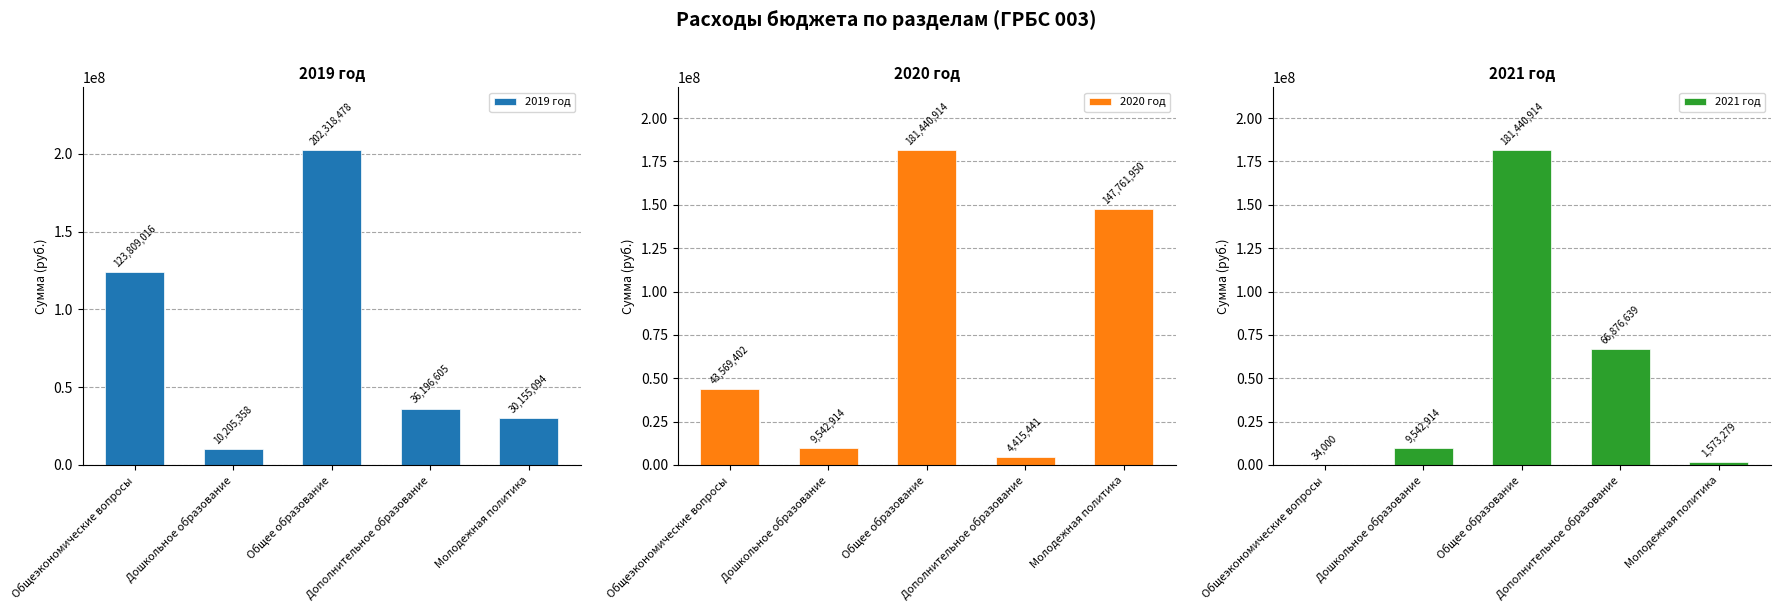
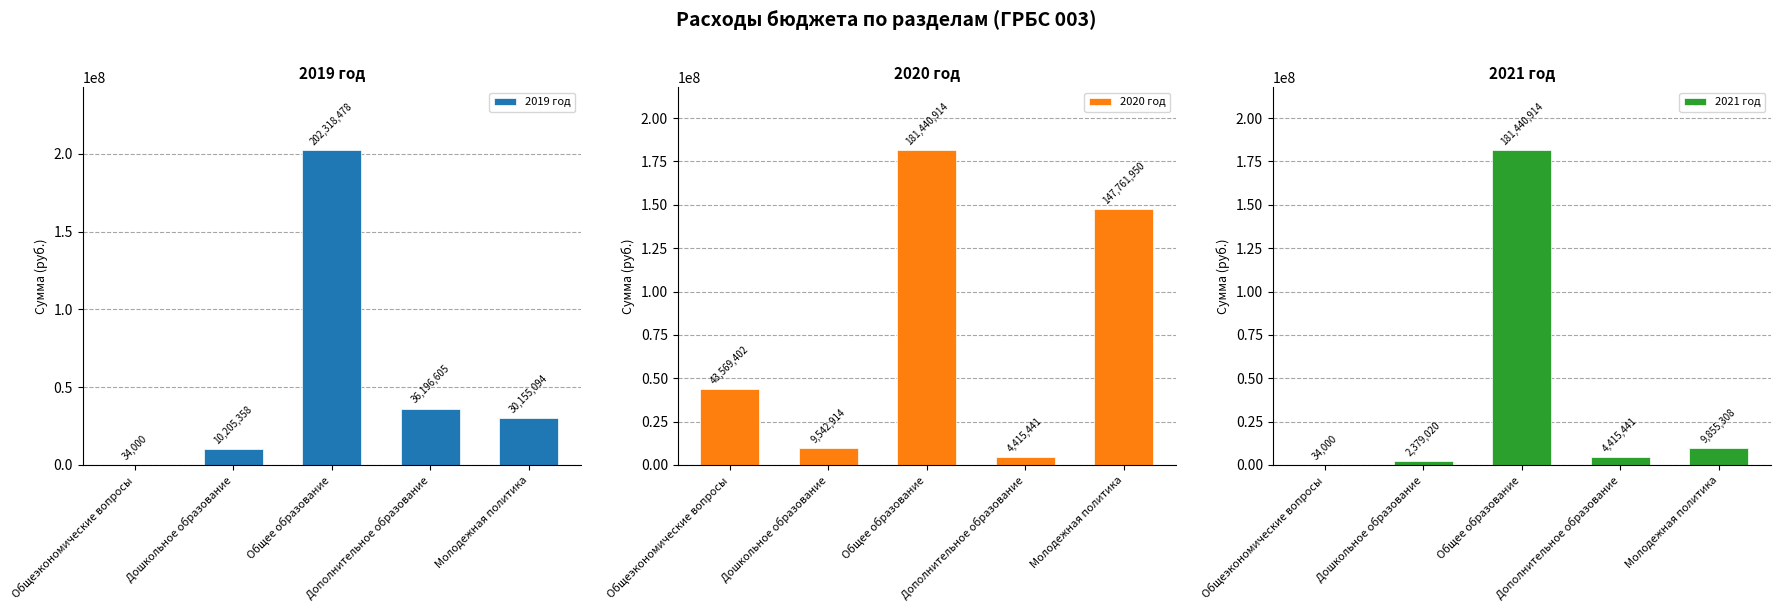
2019 год, Общеэкономические вопросы: 123,809,016 -> 34,000
2021 год, Дошкольное образование: 9,542,914 -> 2,379,020
2021 год, Дополнительное образование: 66,876,639 -> 4,415,441
2021 год, Молодежная политика: 1,573,279 -> 9,855,308
